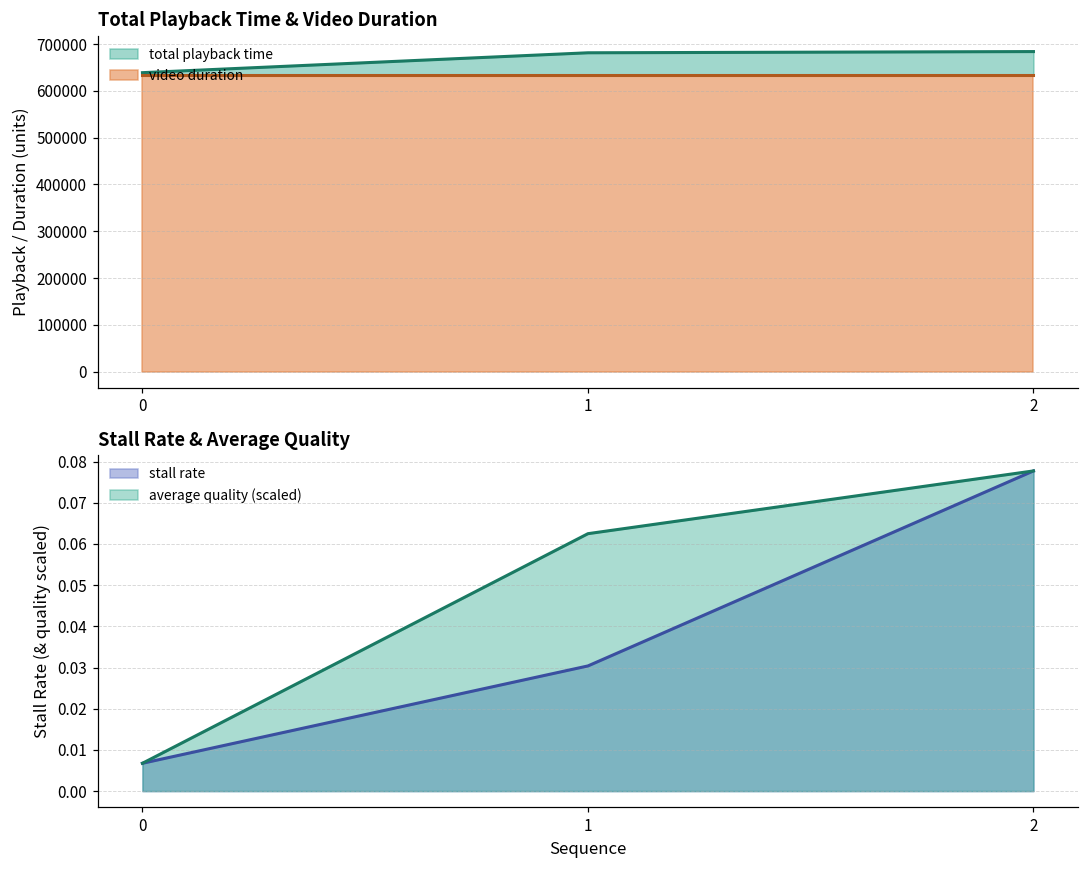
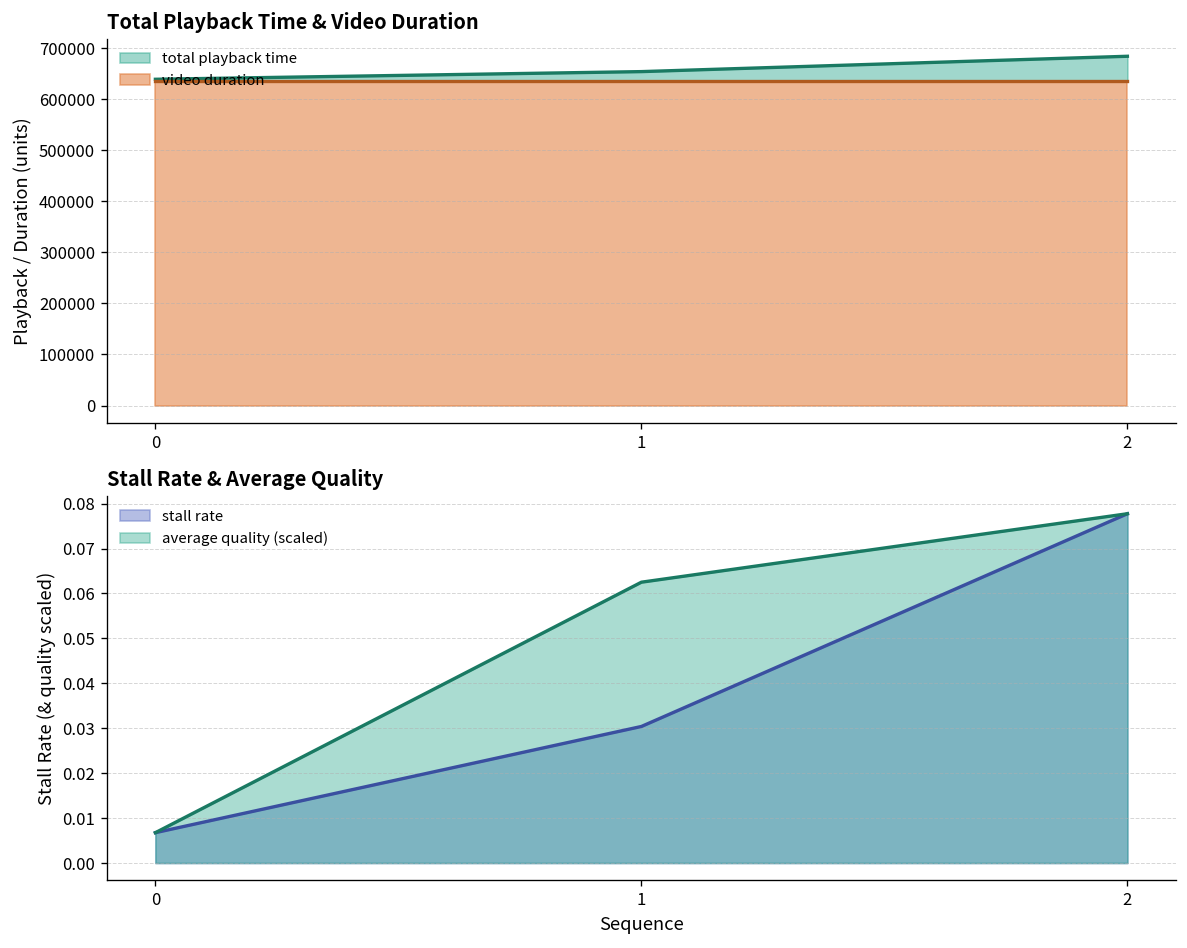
Total Playback Time & Video Duration, total playback time, 1: 680000 -> 650000
